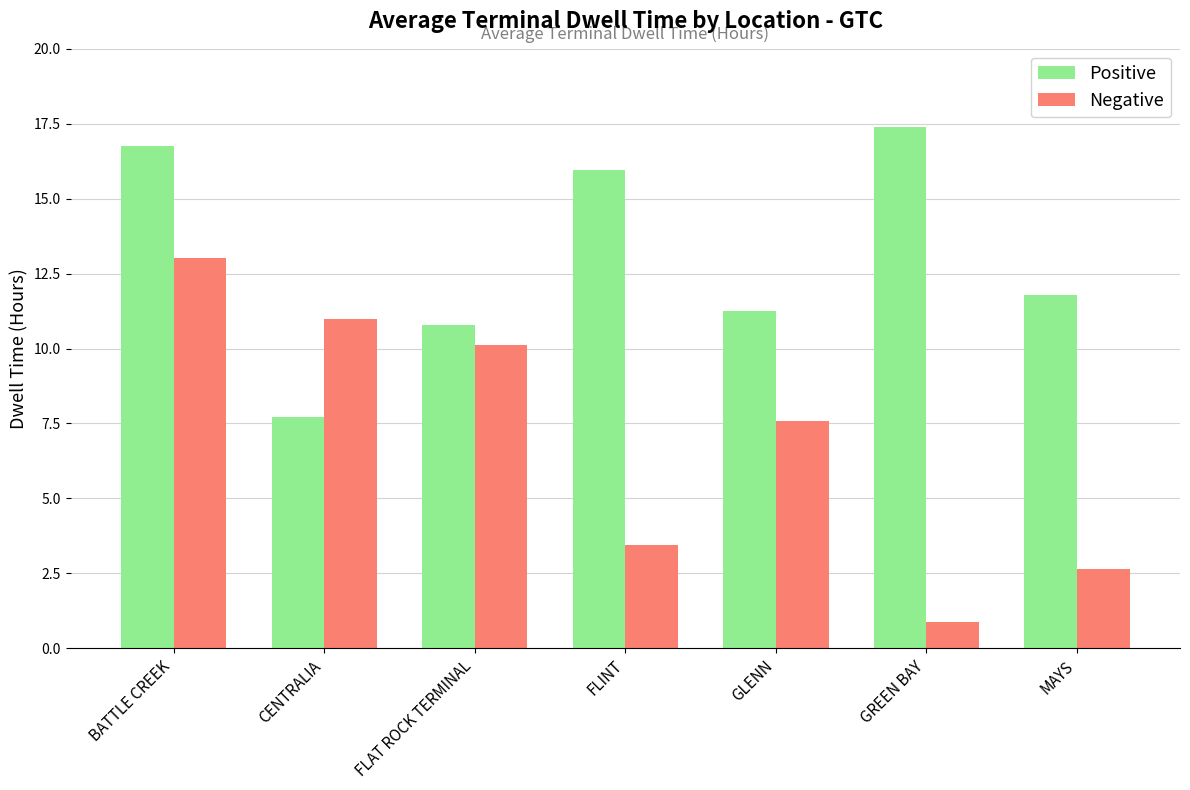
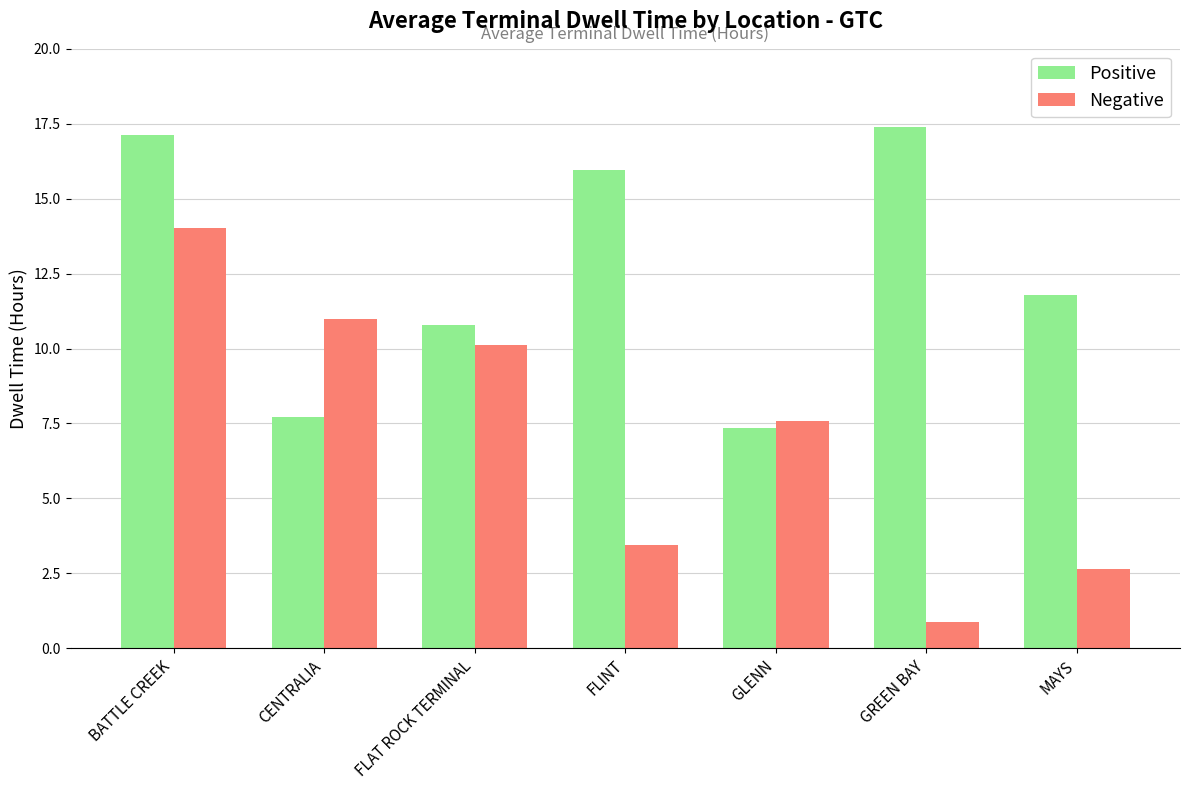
Positive, BATTLE CREEK: 16.8 -> 17.1
Negative, BATTLE CREEK: 13.0 -> 14.0
Positive, GLENN: 11.2 -> 7.4
